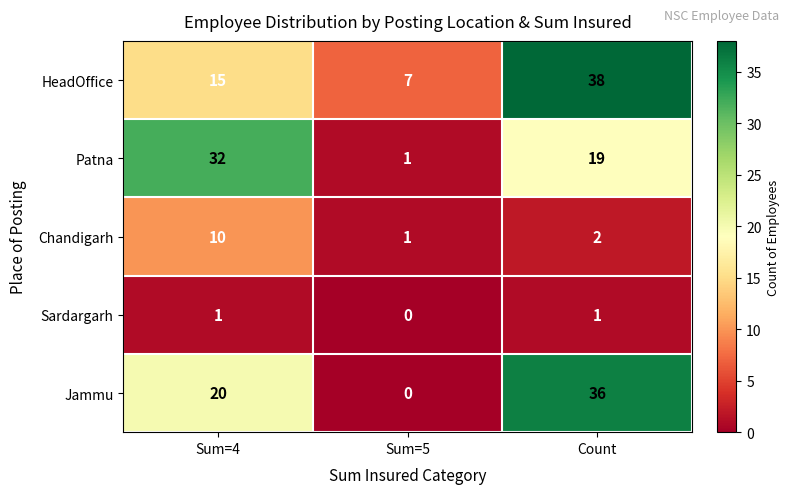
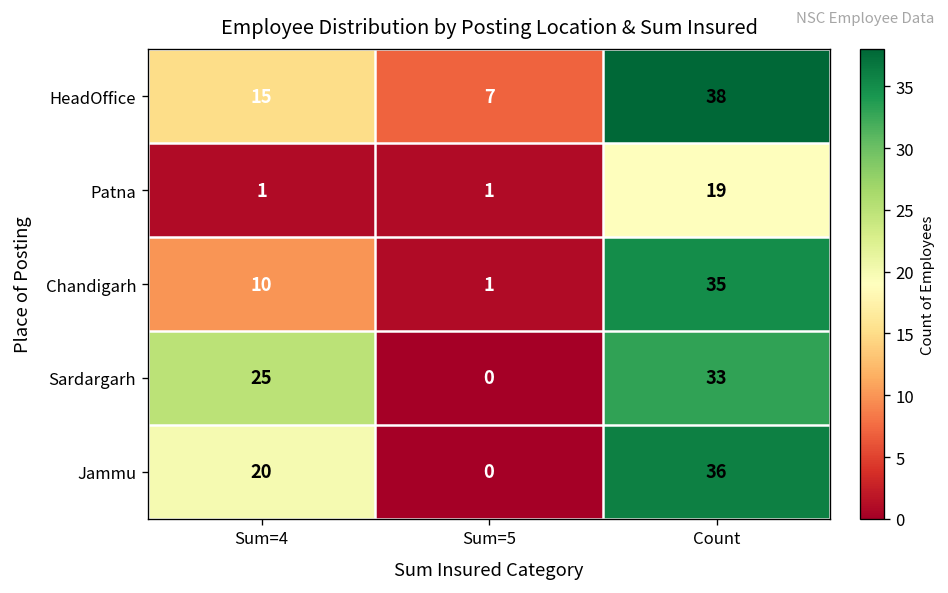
Patna, Sum=4: 32 -> 1
Chandigarh, Count: 2 -> 35
Sardargarh, Sum=4: 1 -> 25
Sardargarh, Count: 1 -> 33
